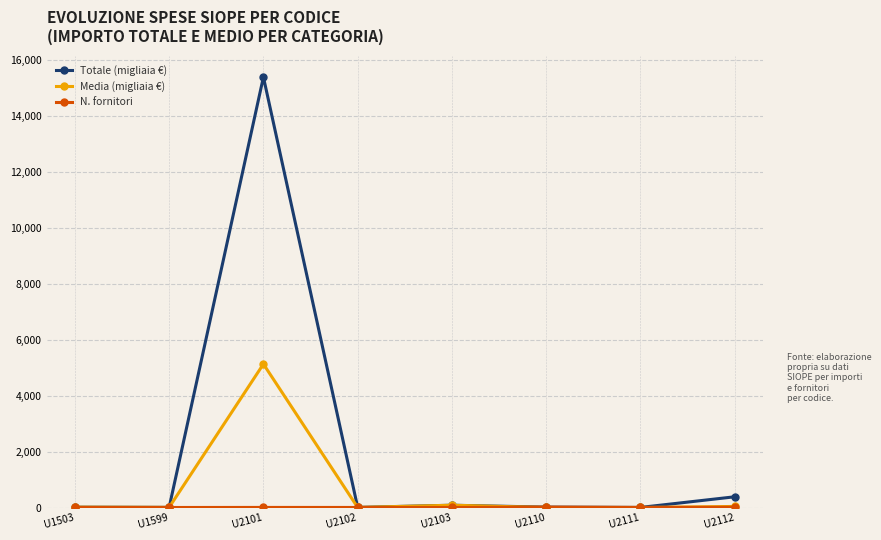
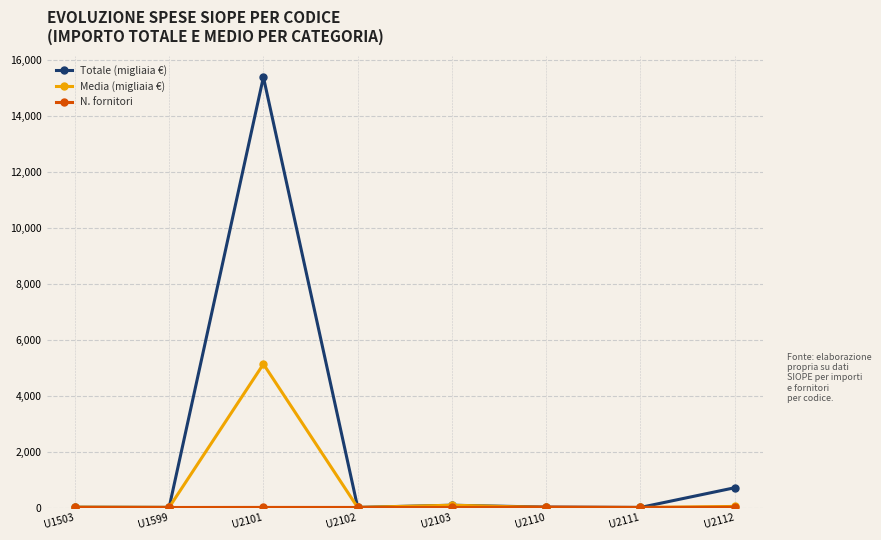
Totale (migliaia €), U2112: 400 -> 700
